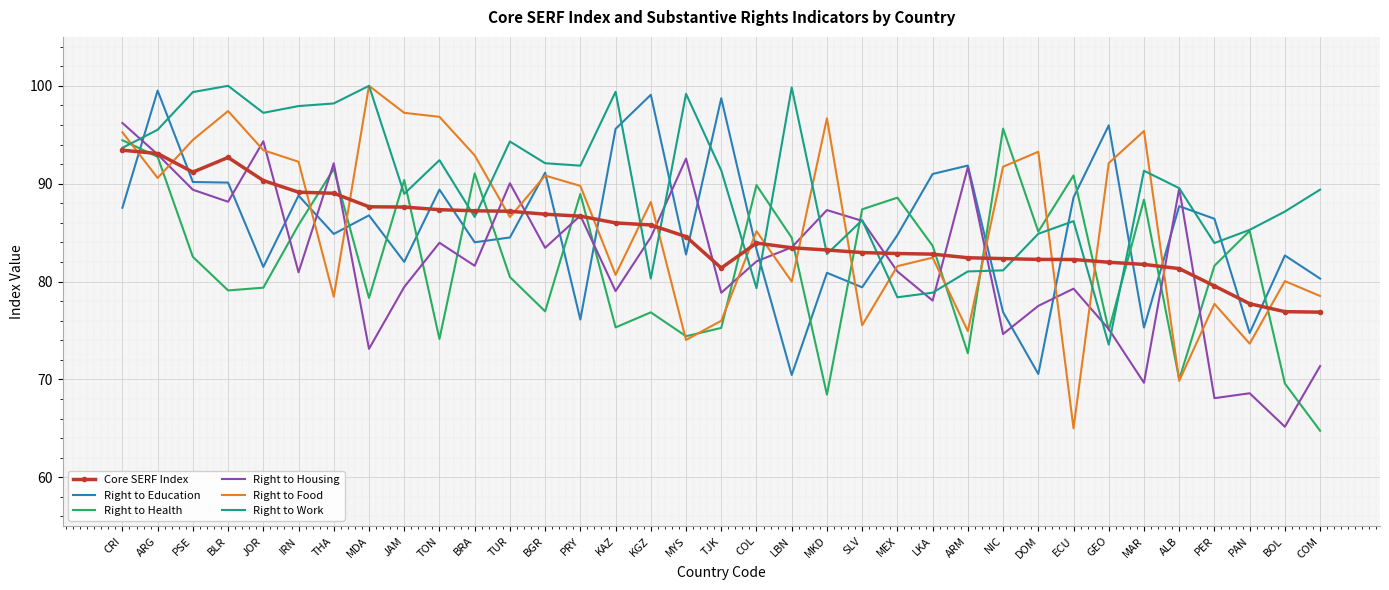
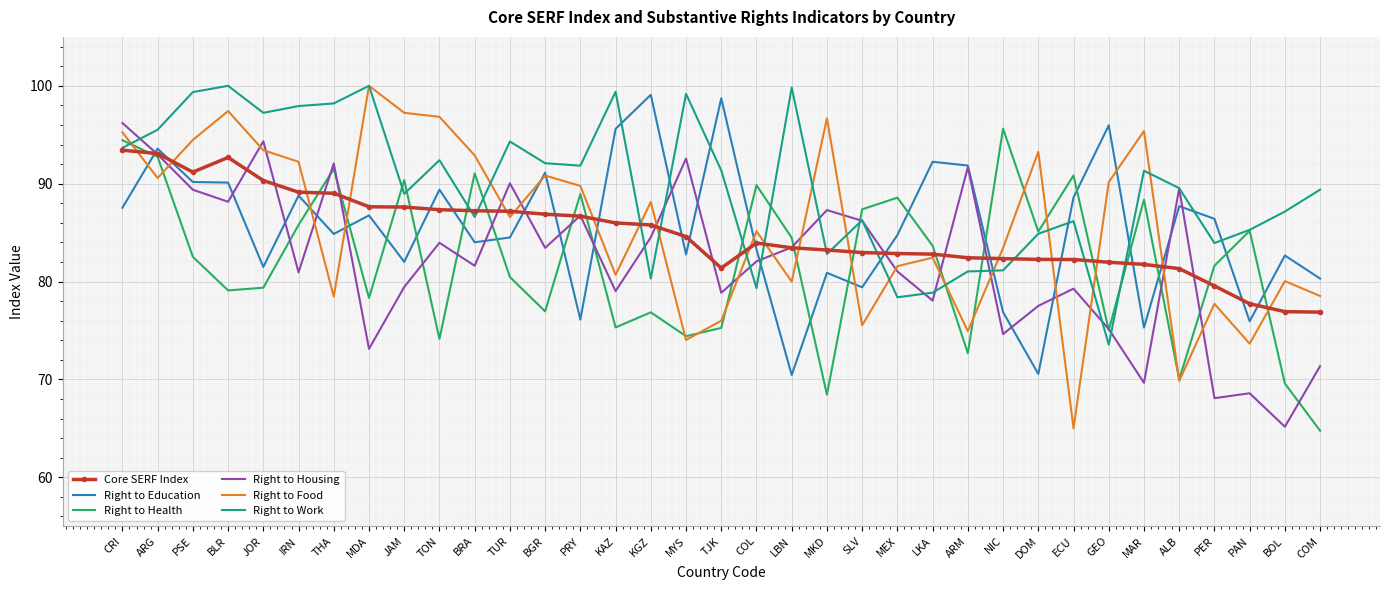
Right to Education, ARG: 100 -> 94
Right to Education, LKA: 91 -> 92
Right to Food, NIC: 92 -> 83
Right to Food, GEO: 92 -> 90
Right to Education, PAN: 75 -> 76
